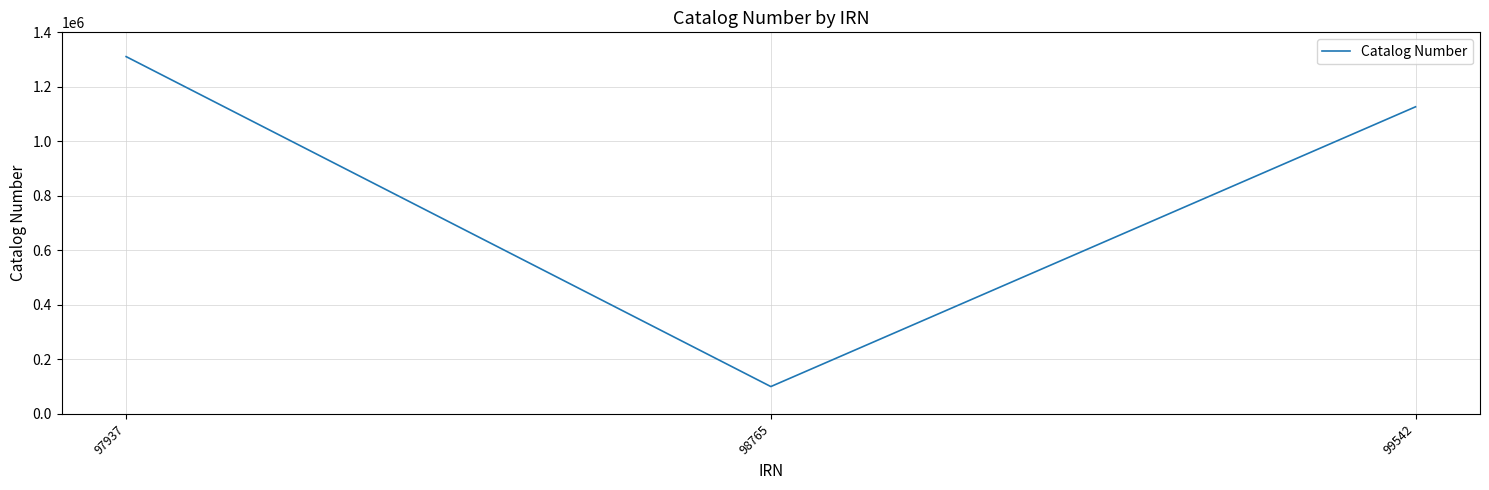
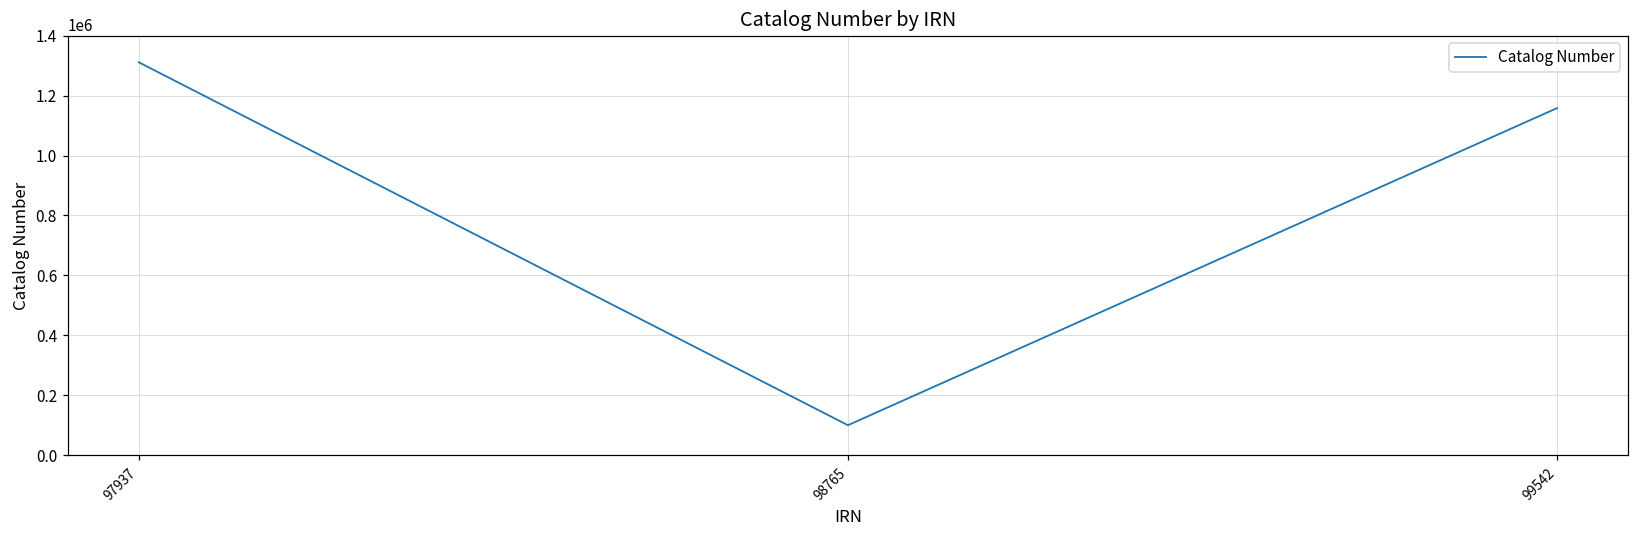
99542: 1130000 -> 1160000
